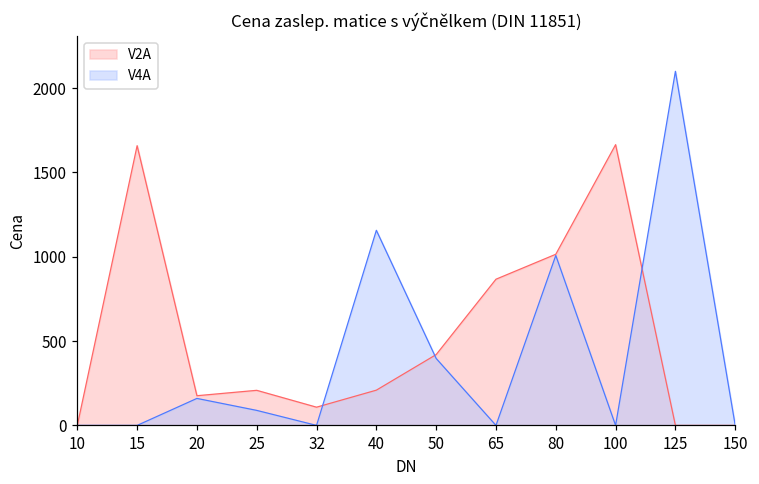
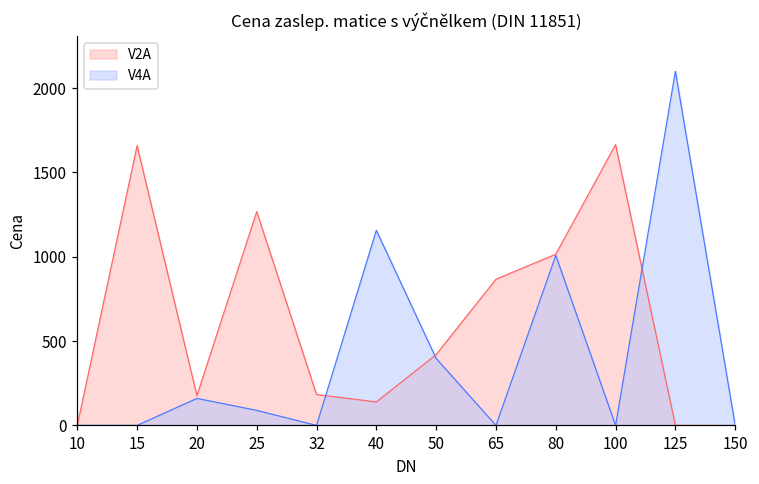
V2A, 25: 210 -> 1270
V2A, 32: 110 -> 180
V2A, 40: 210 -> 140
